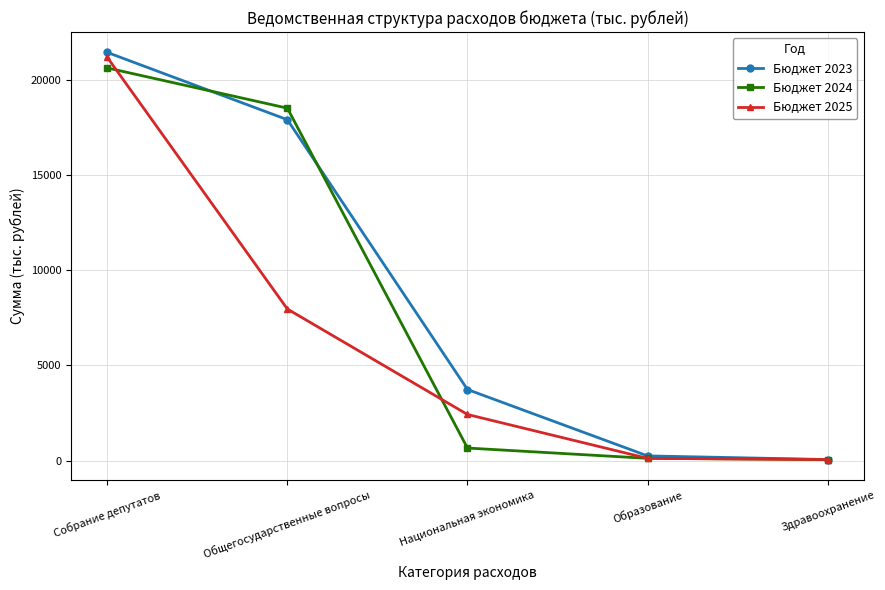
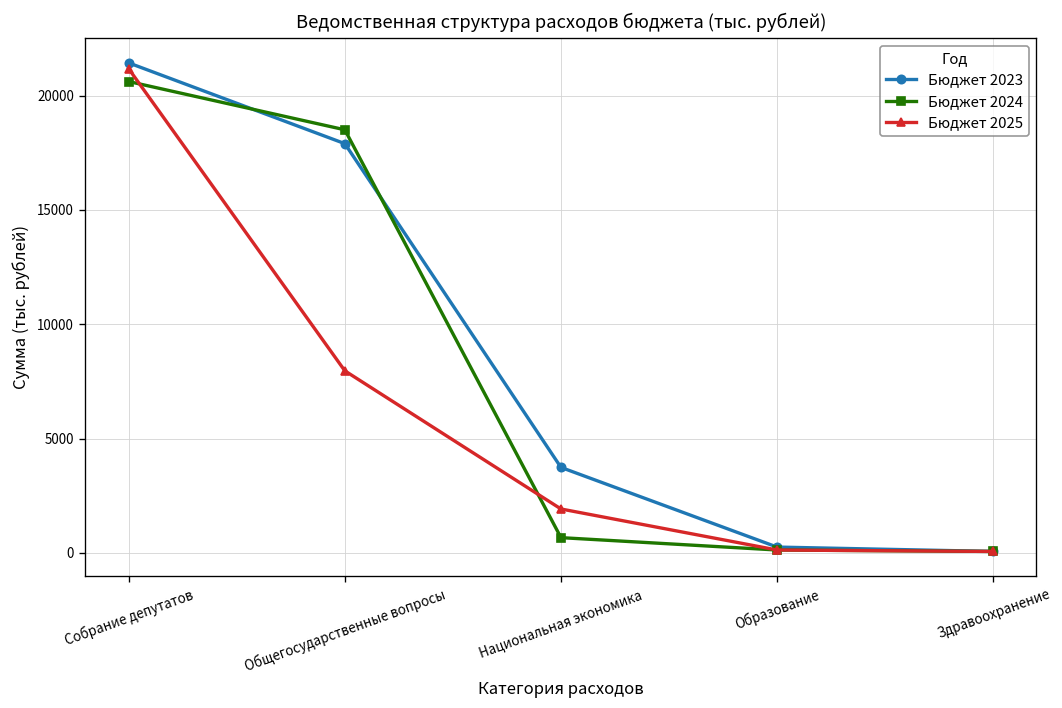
Бюджет 2025, Национальная экономика: 2400 -> 1900
